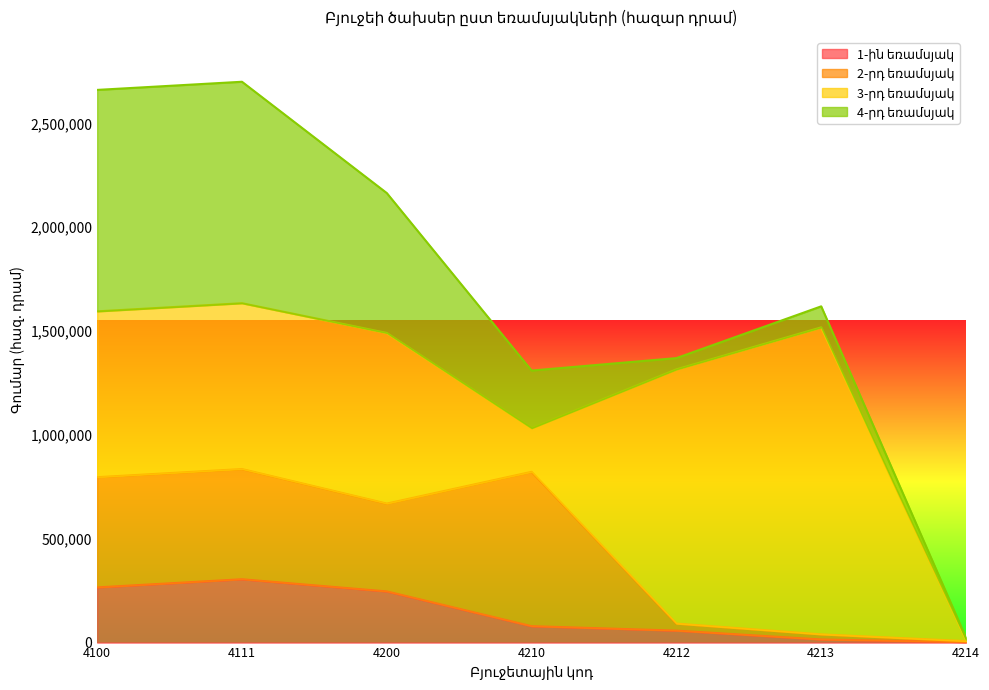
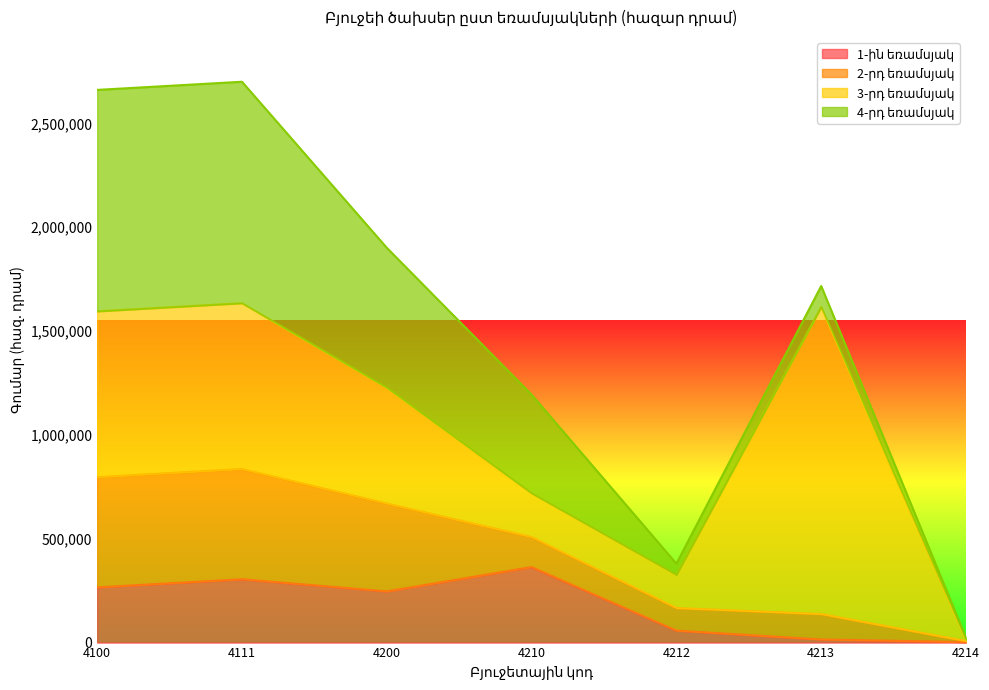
3-րդ եռամսյակ, 4200: 820,000 -> 560,000
1-ին եռամսյակ, 4210: 80,000 -> 360,000
2-րդ եռամսյակ, 4210: 740,000 -> 140,000
4-րդ եռամսյակ, 4210: 280,000 -> 480,000
2-րդ եռամսյակ, 4212: 30,000 -> 110,000
3-րդ եռամսյակ, 4212: 1,220,000 -> 160,000
2-րդ եռամսյակ, 4213: 20,000 -> 120,000
